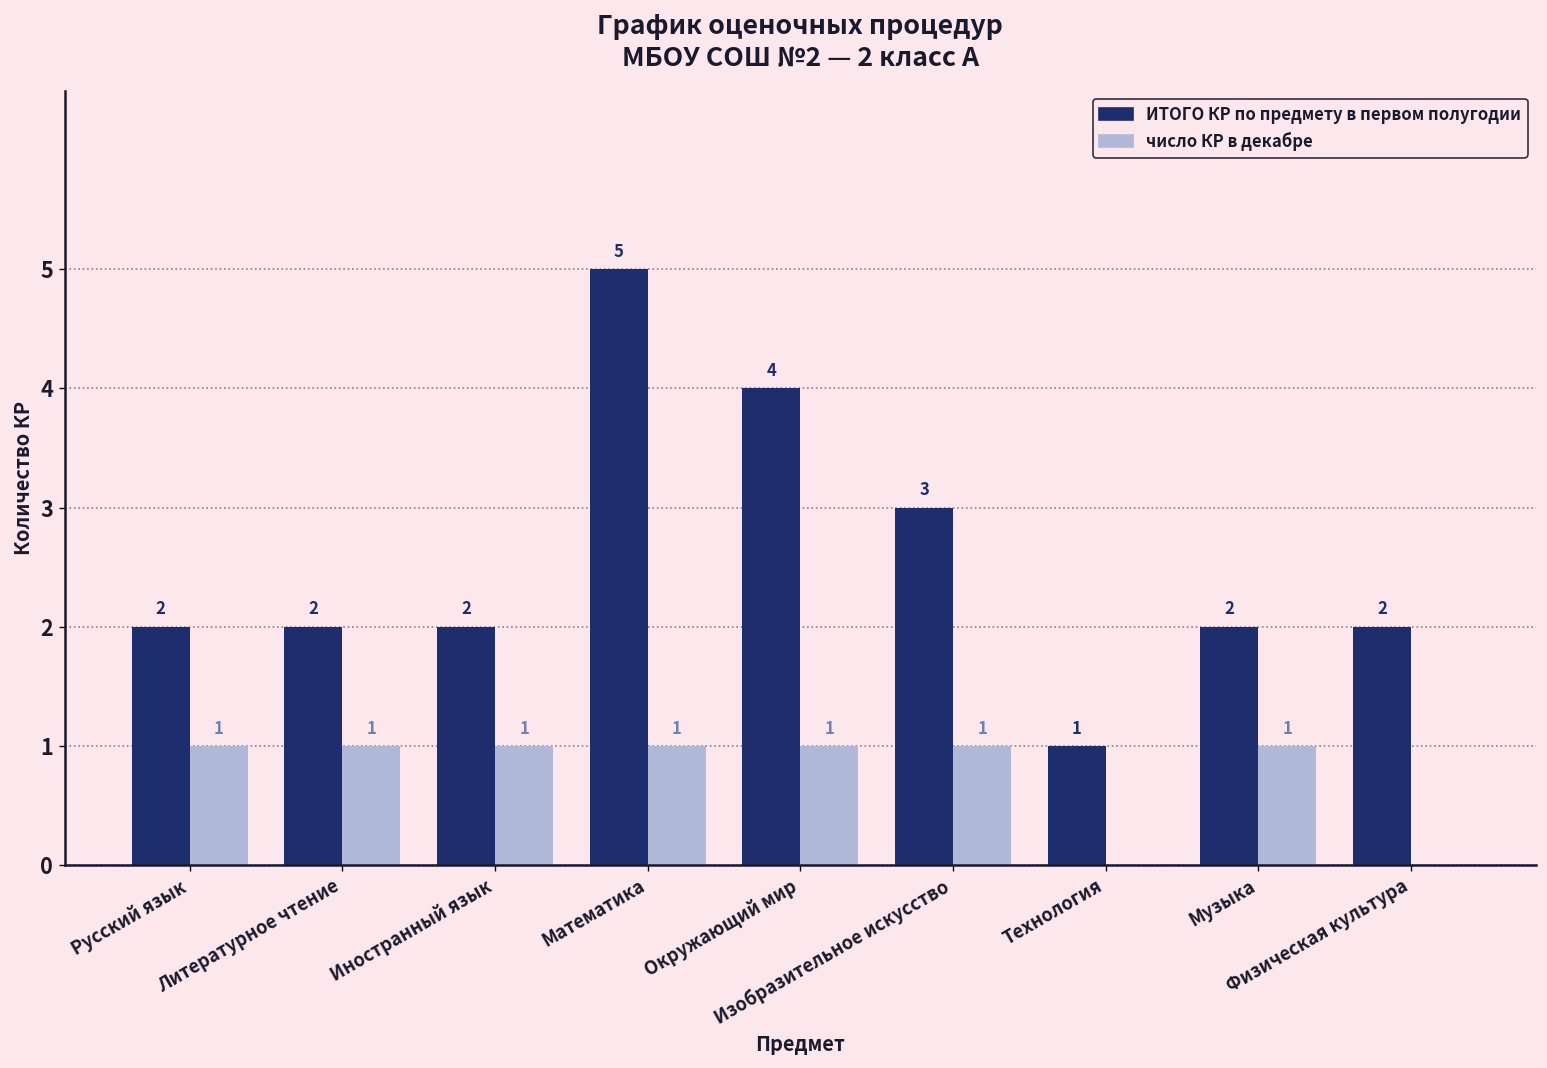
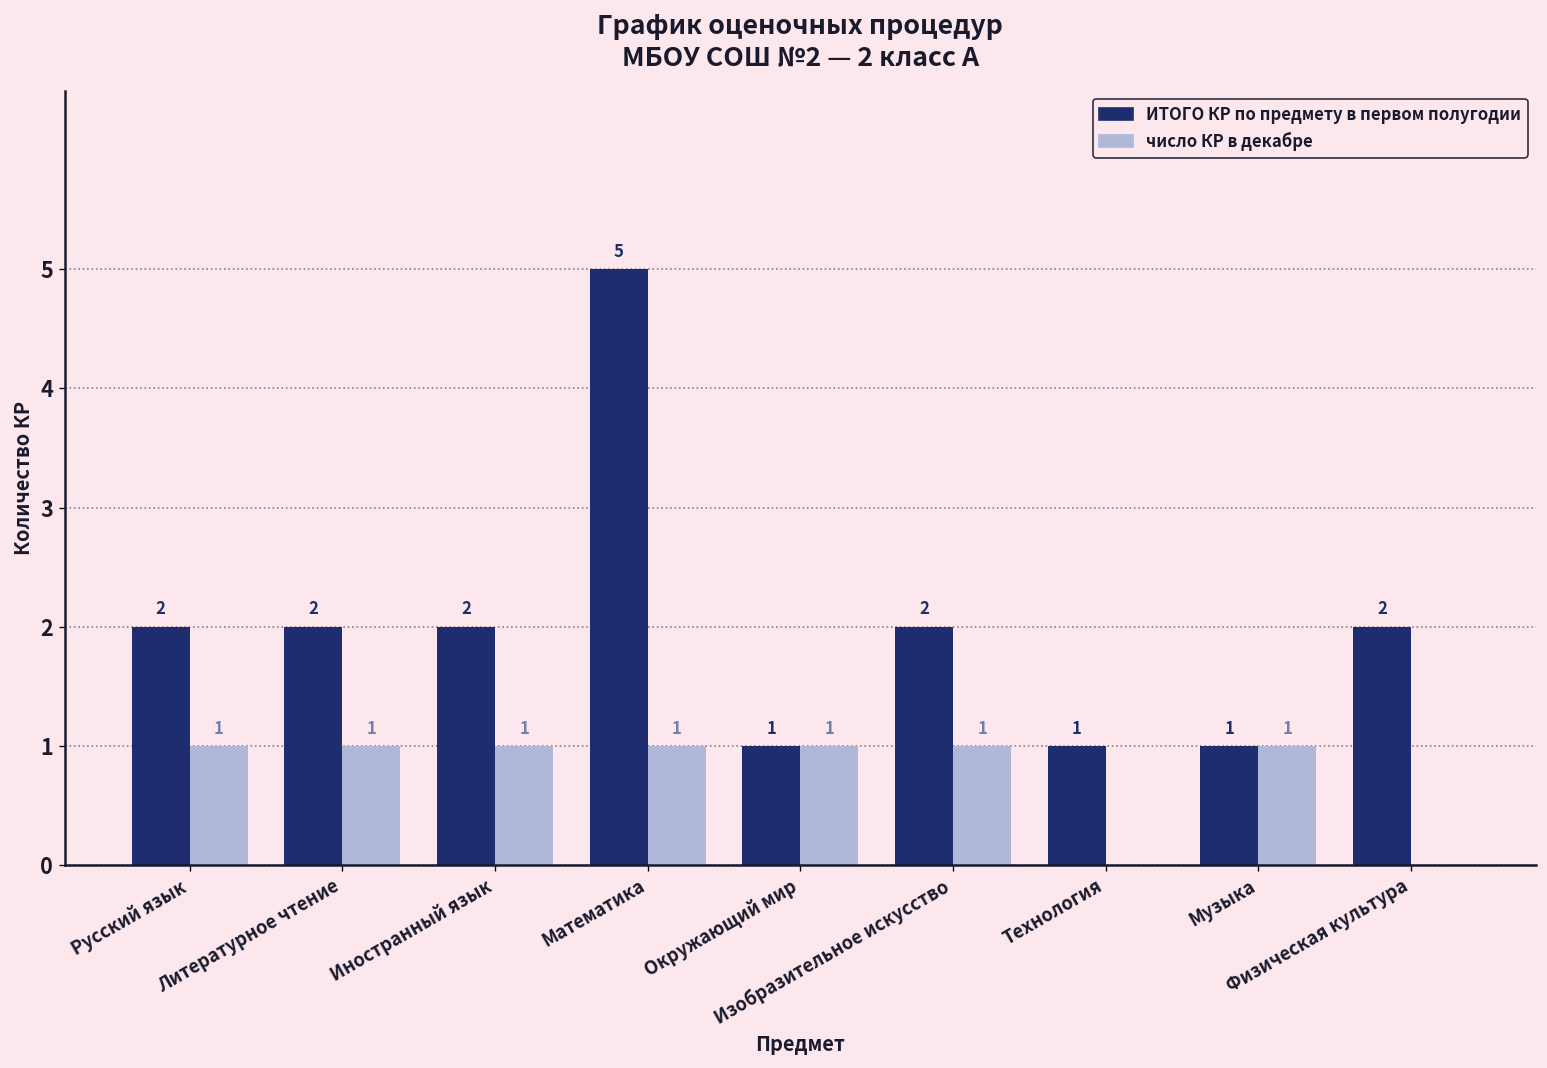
ИТОГО КР по предмету в первом полугодии, Окружающий мир: 4 -> 1
ИТОГО КР по предмету в первом полугодии, Изобразительное искусство: 3 -> 2
ИТОГО КР по предмету в первом полугодии, Музыка: 2 -> 1
